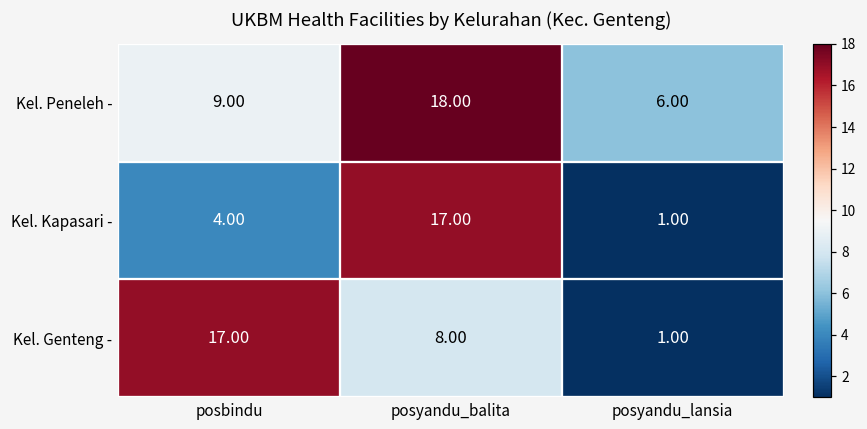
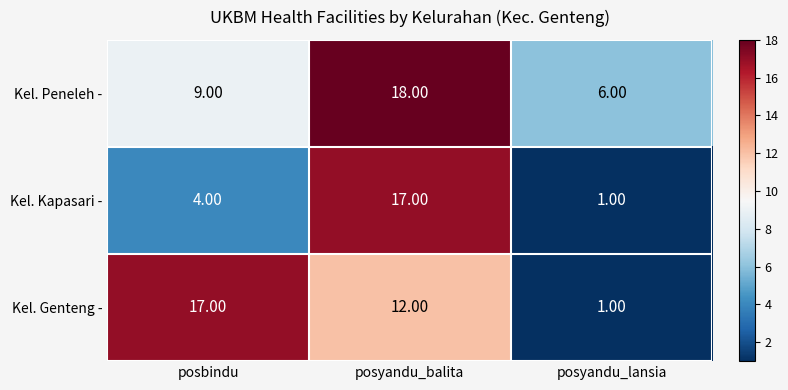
Kel. Genteng -, posyandu_balita: 8.00 -> 12.00
